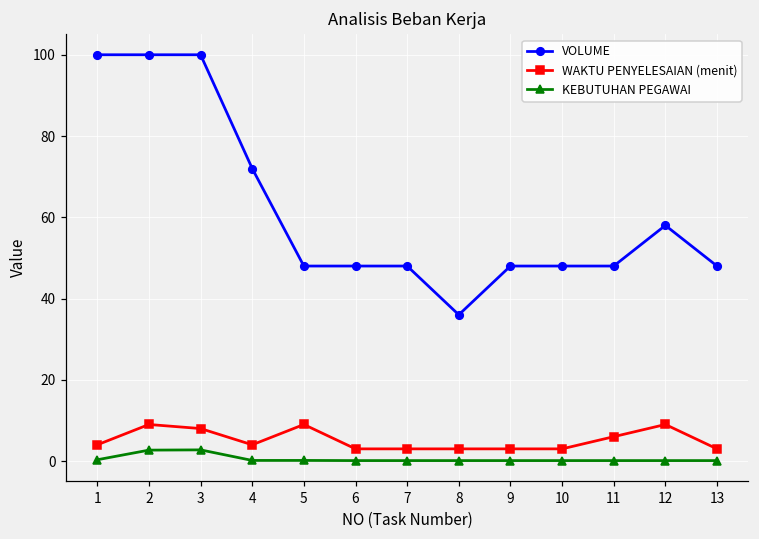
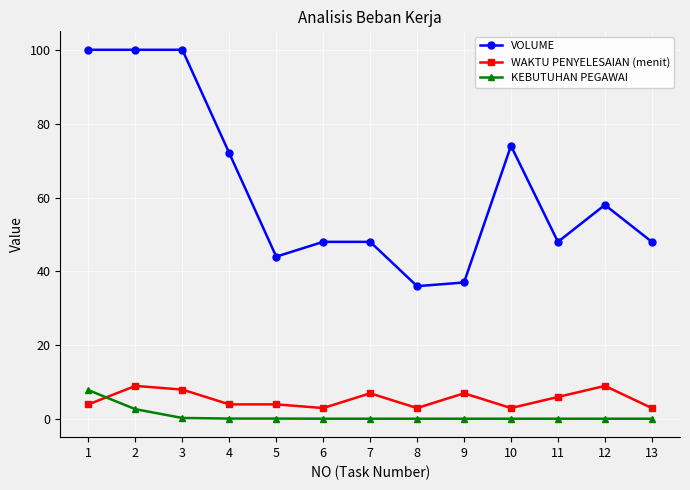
KEBUTUHAN PEGAWAI, 1: 0 -> 8
KEBUTUHAN PEGAWAI, 3: 3 -> 0
VOLUME, 5: 48 -> 44
WAKTU PENYELESAIAN (menit), 5: 9 -> 4
WAKTU PENYELESAIAN (menit), 7: 3 -> 7
VOLUME, 9: 48 -> 37
WAKTU PENYELESAIAN (menit), 9: 3 -> 7
VOLUME, 10: 48 -> 74
